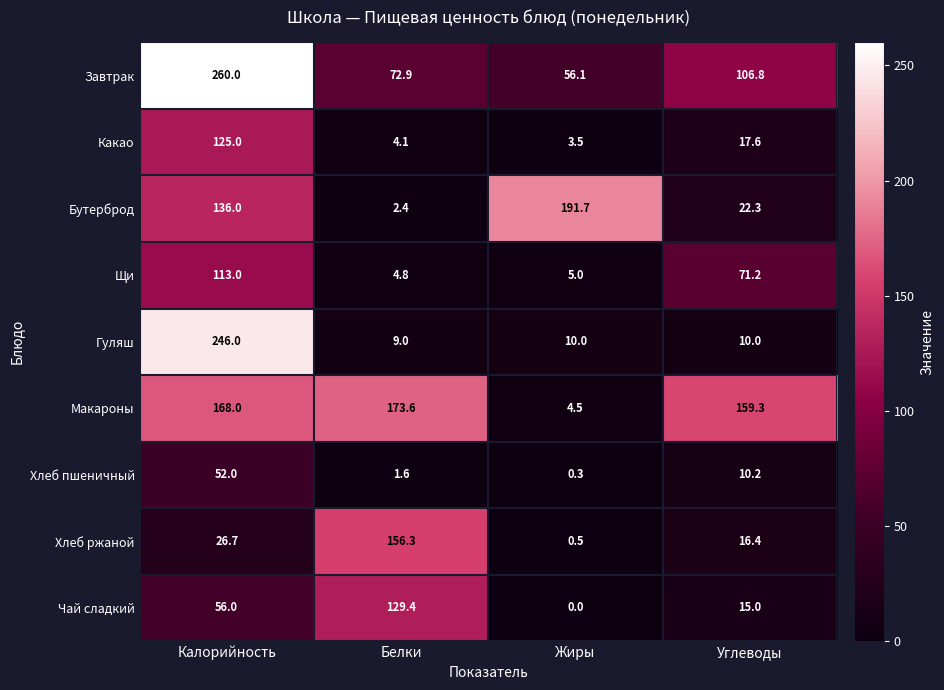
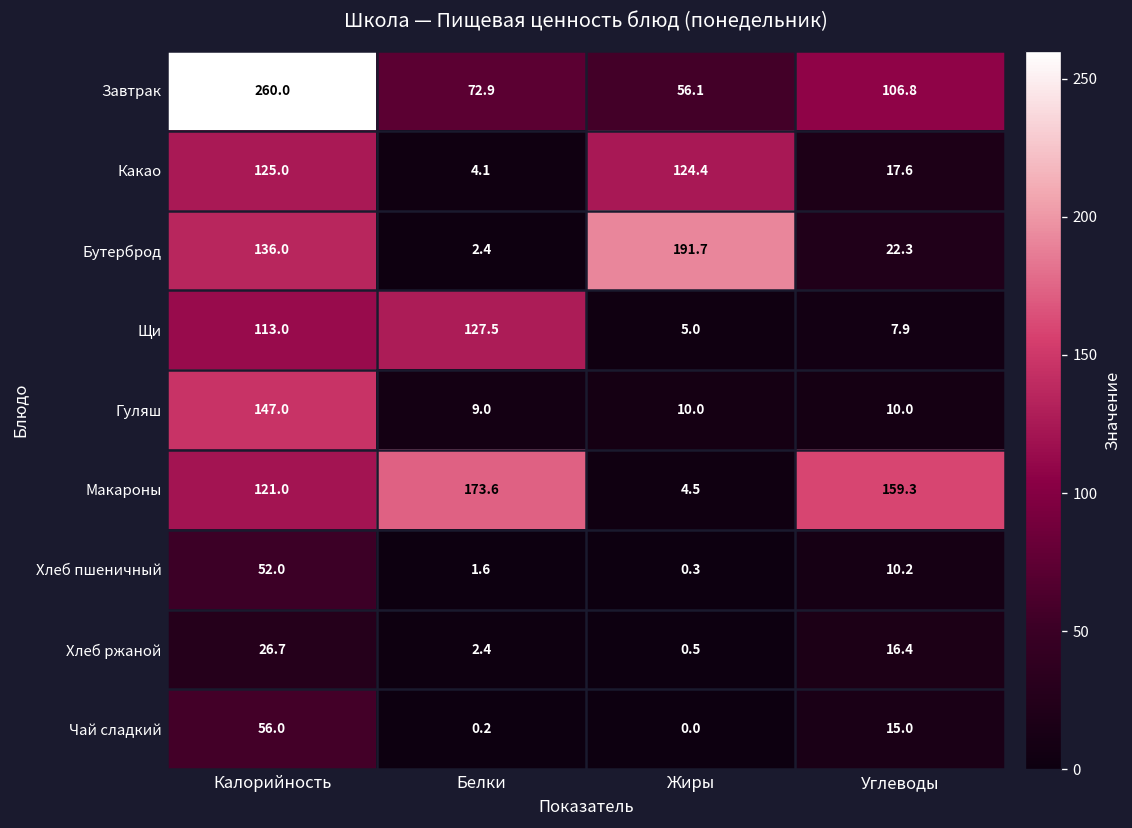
Какао, Жиры: 3.5 -> 124.4
Щи, Белки: 4.8 -> 127.5
Щи, Углеводы: 71.2 -> 7.9
Гуляш, Калорийность: 246.0 -> 147.0
Макароны, Калорийность: 168.0 -> 121.0
Хлеб ржаной, Белки: 156.3 -> 2.4
Чай сладкий, Белки: 129.4 -> 0.2
